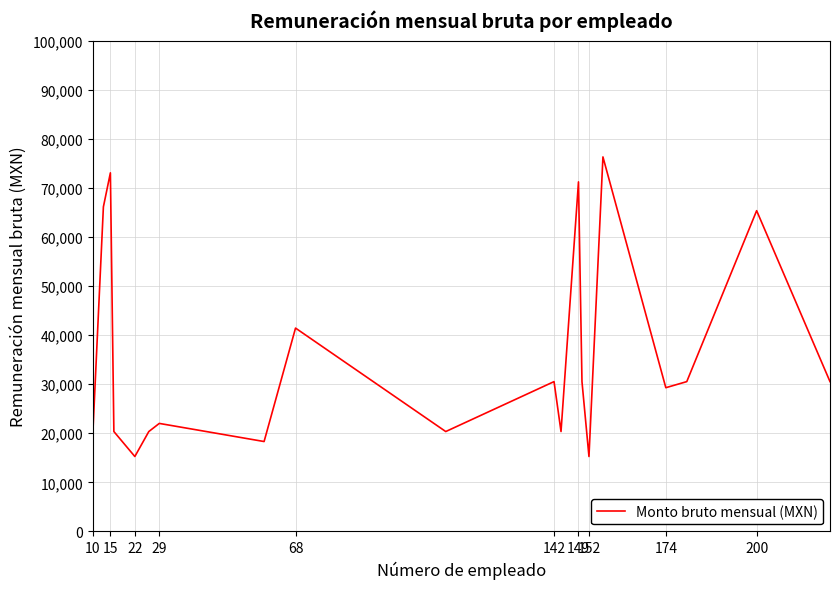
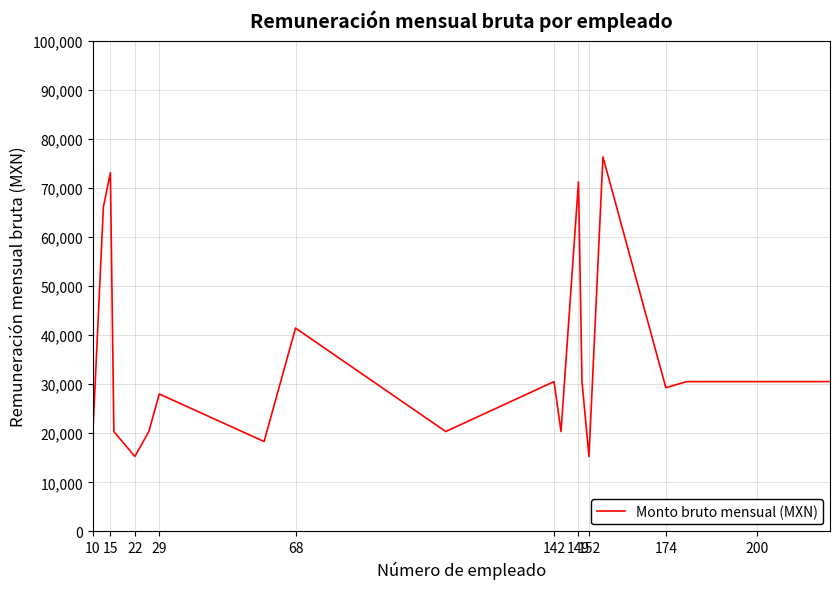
29: 22,000 -> 28,000
200: 65,000 -> 31,000
